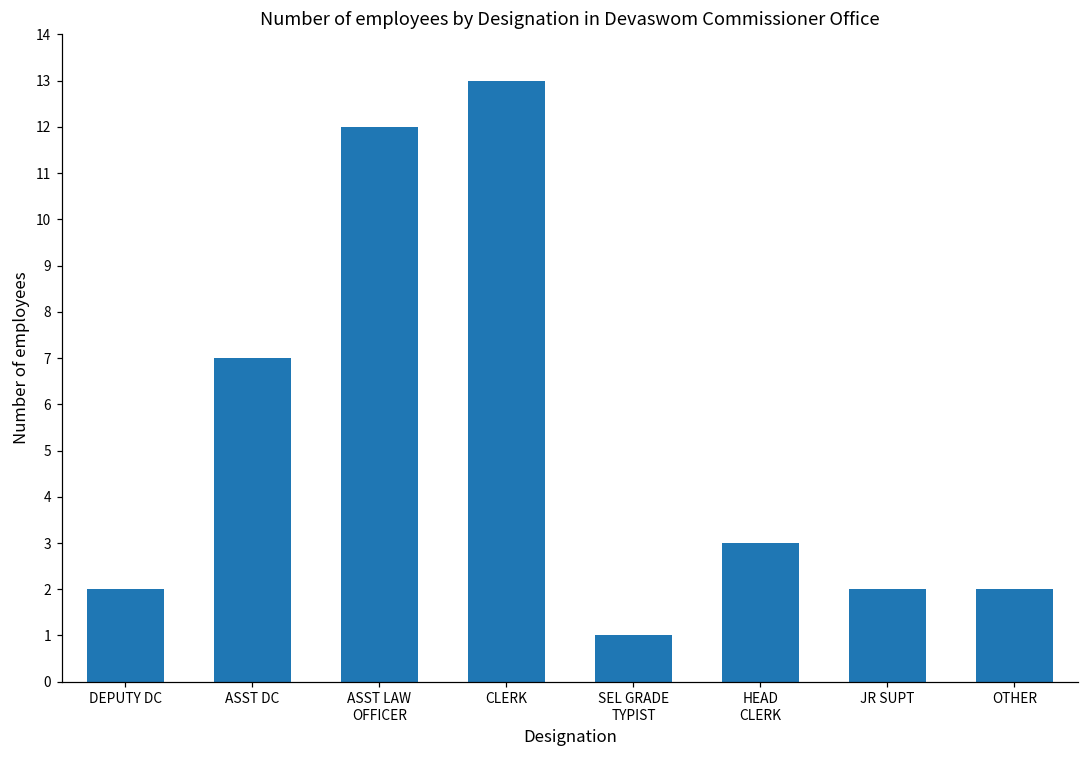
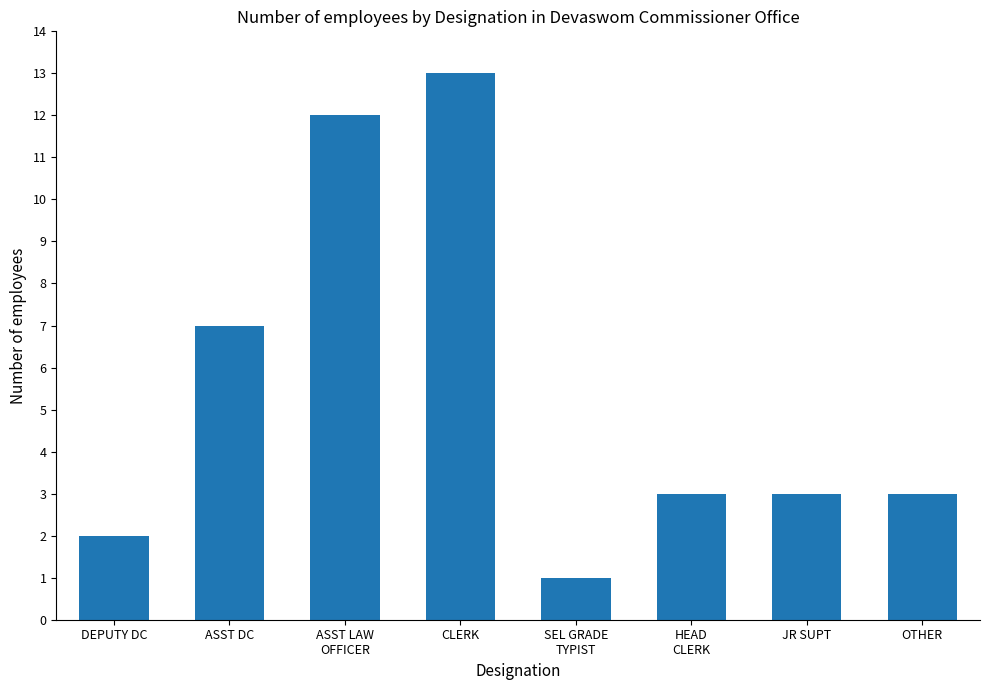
JR SUPT: 2 -> 3
OTHER: 2 -> 3
